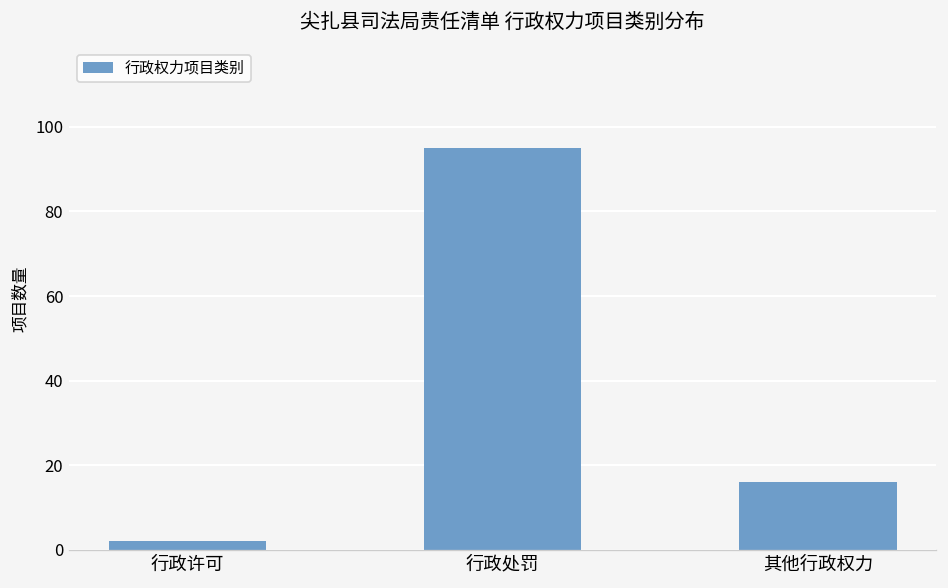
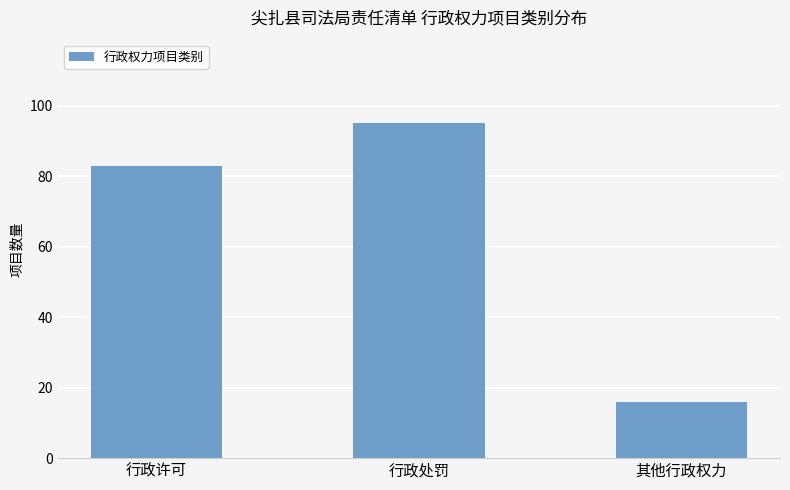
行政许可: 2 -> 83
